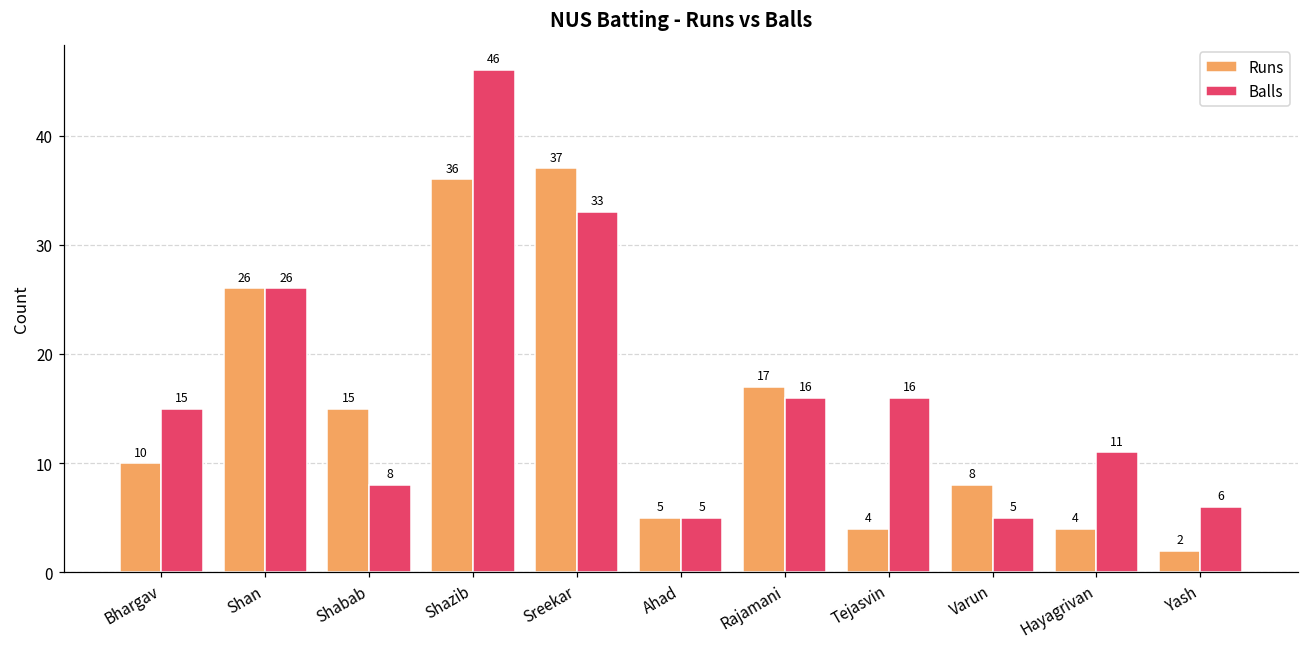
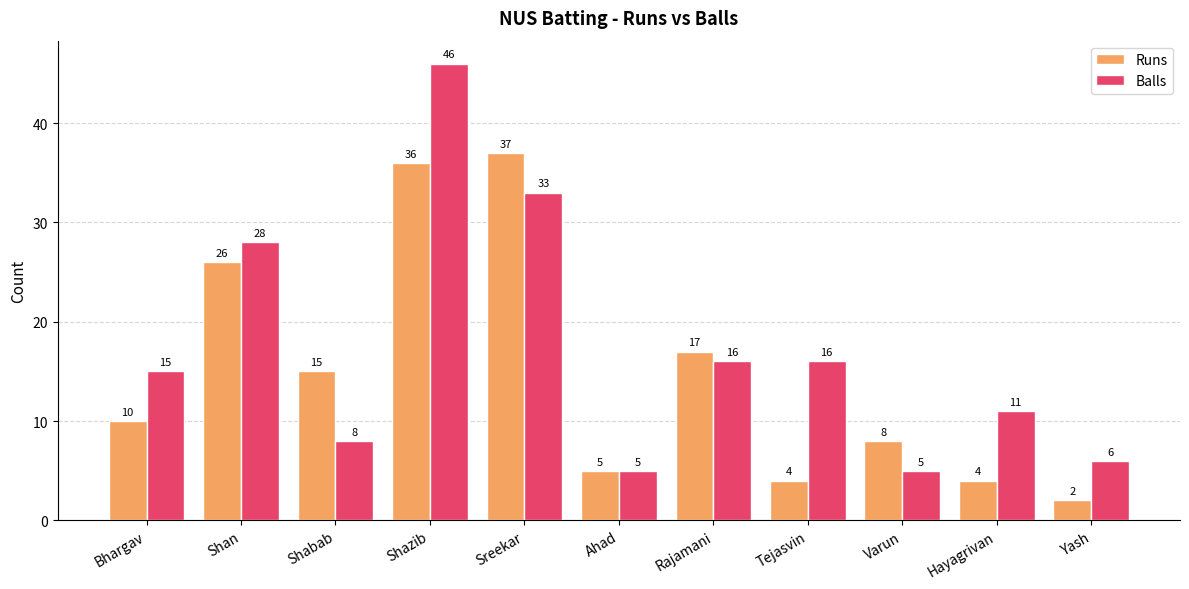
Balls, Shan: 26 -> 28
